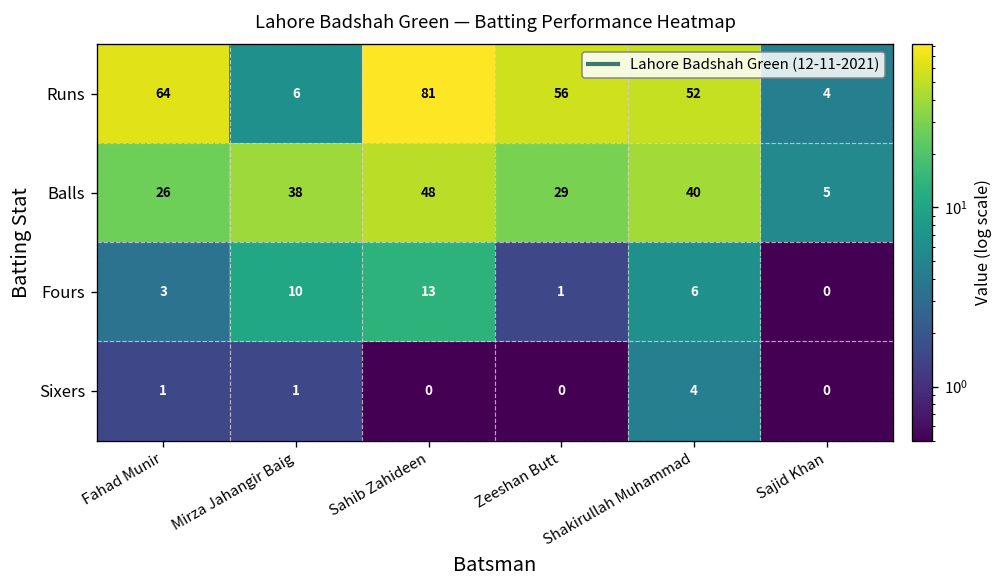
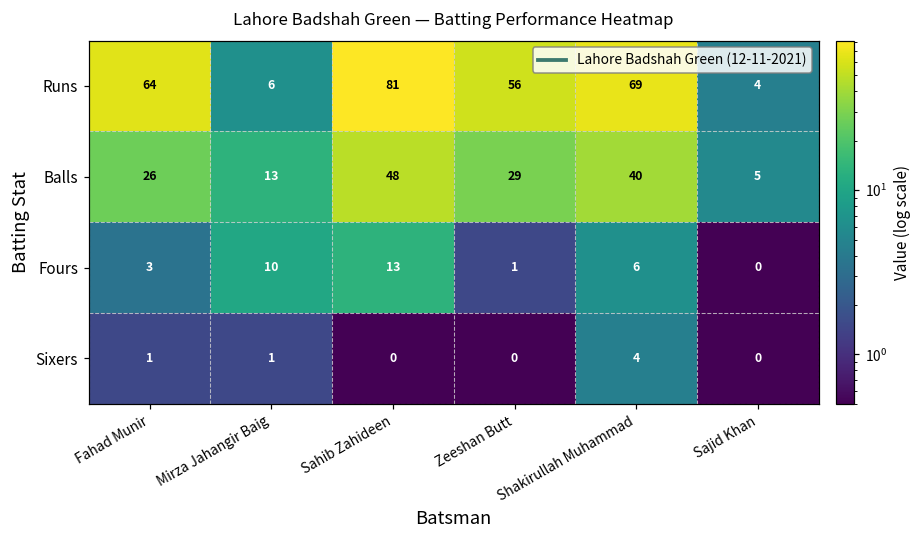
Runs, Shakirullah Muhammad: 52 -> 69
Balls, Mirza Jahangir Baig: 38 -> 13
